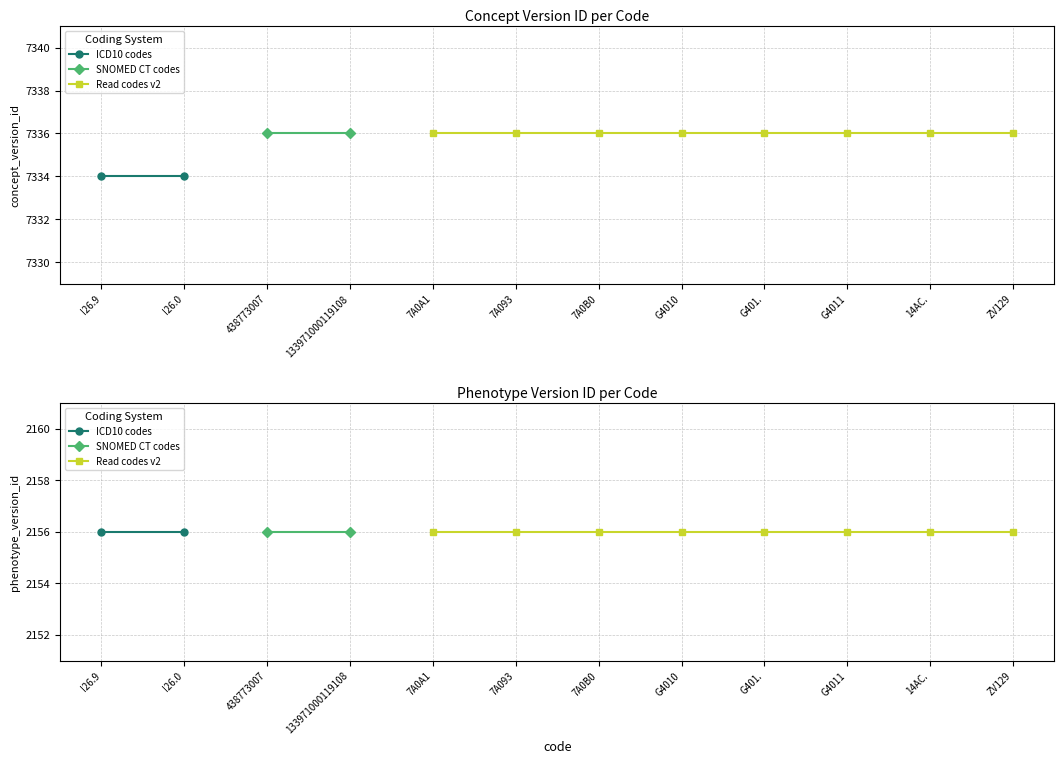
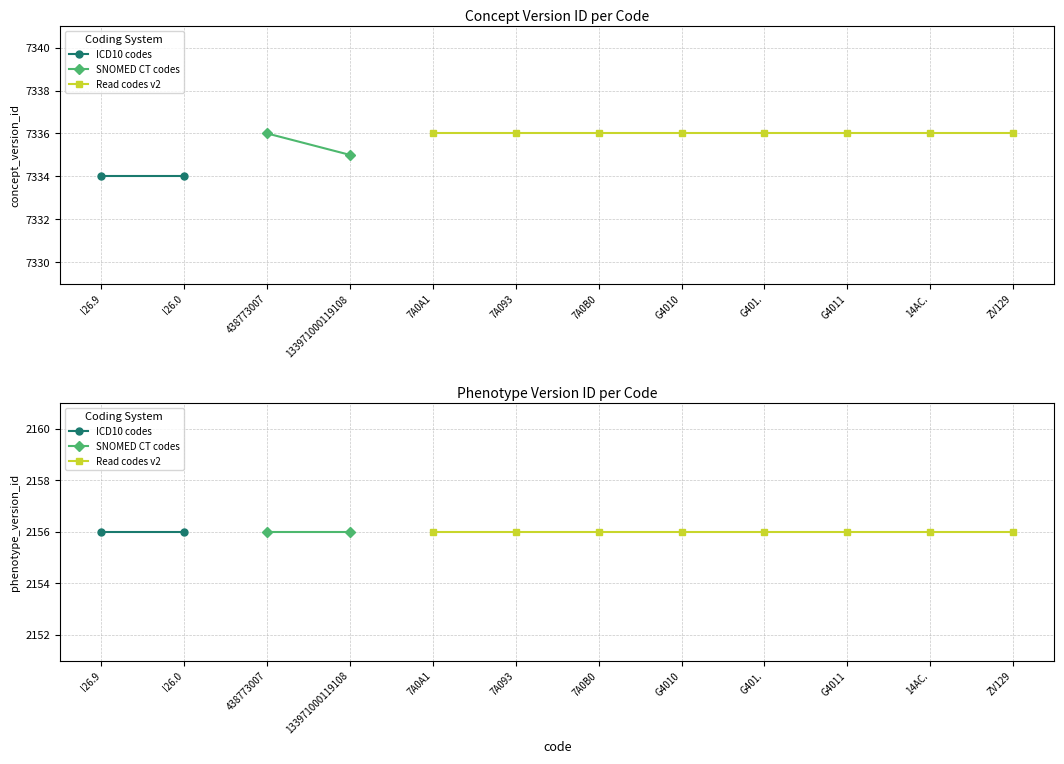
Concept Version ID per Code, SNOMED CT codes, 133971000119108: 7336 -> 7335
